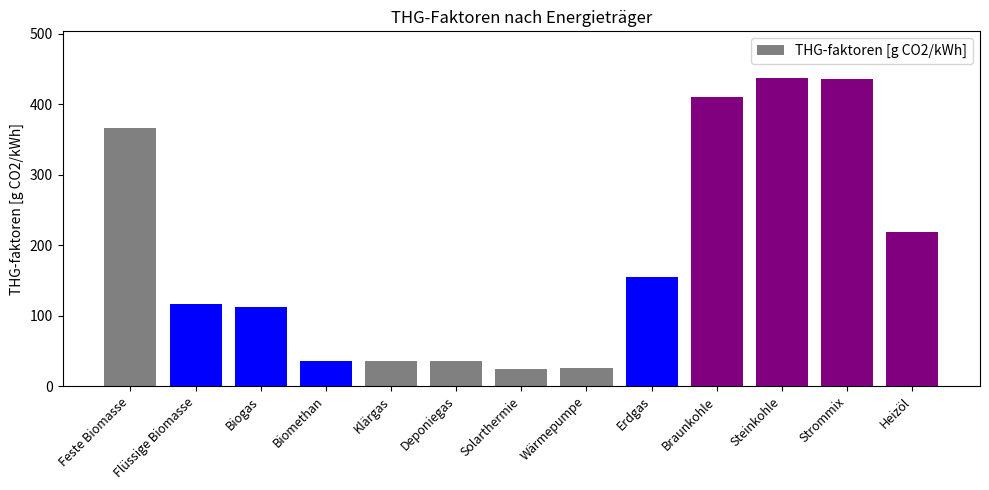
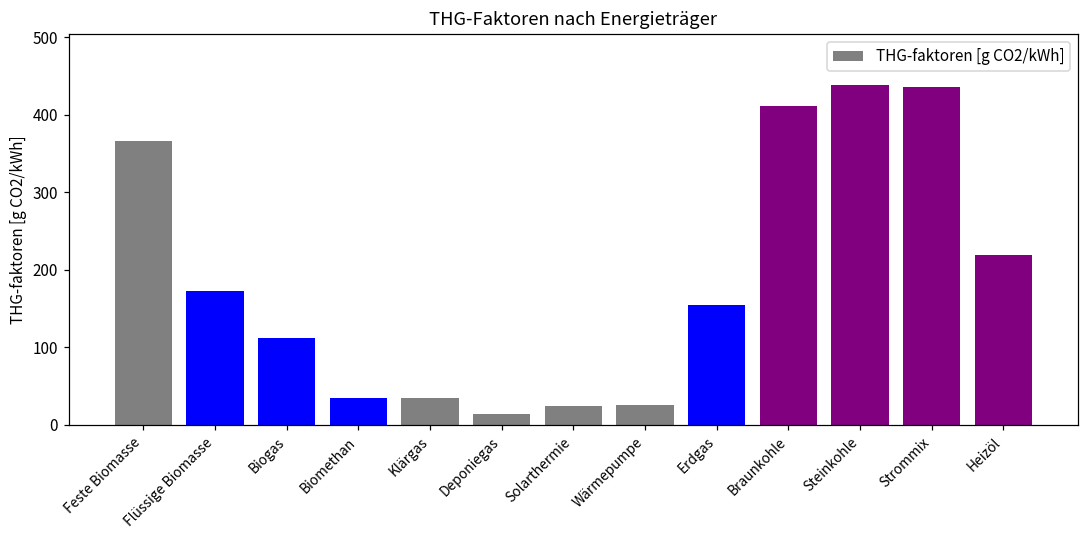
Flüssige Biomasse: 120 -> 170
Deponiegas: 40 -> 10
